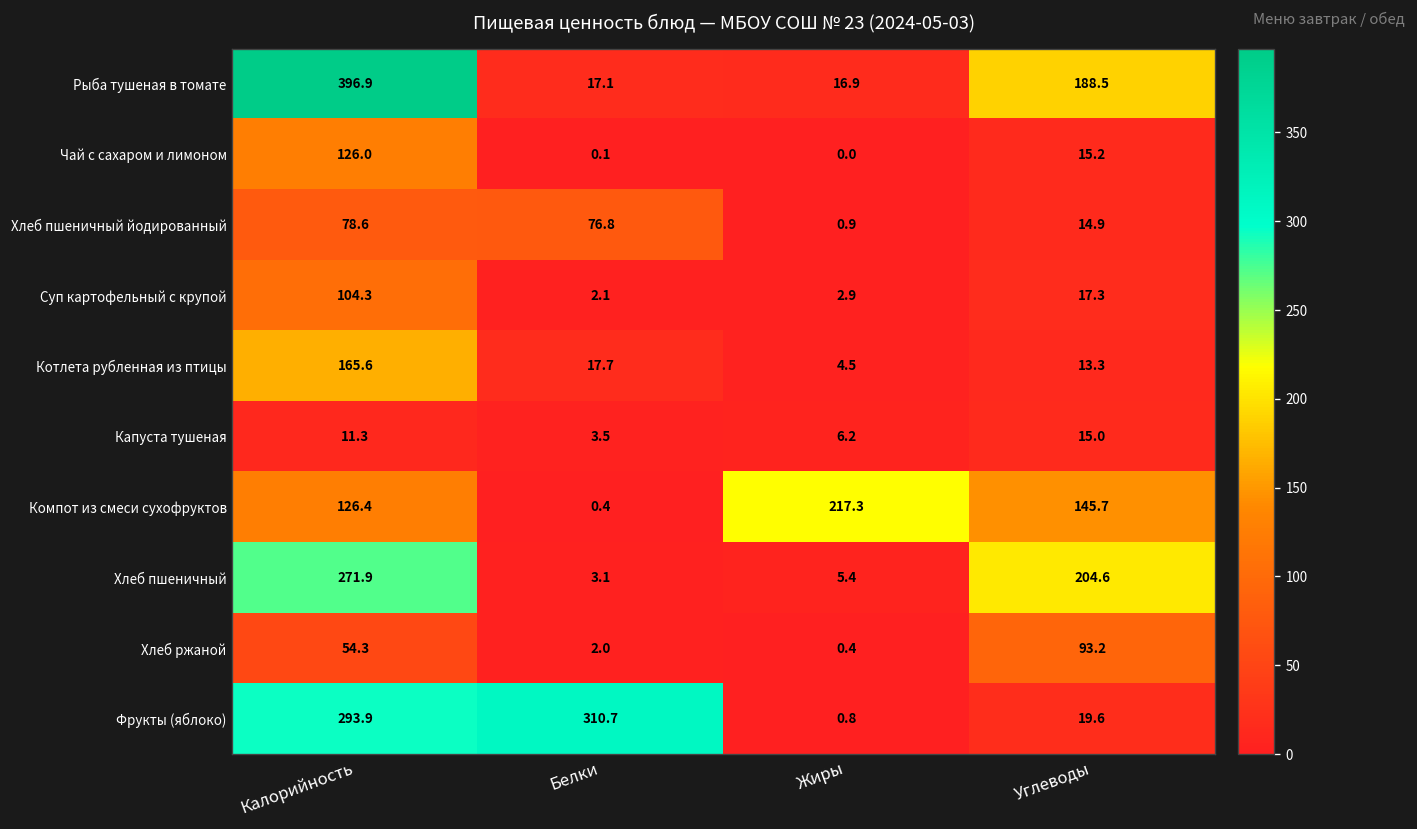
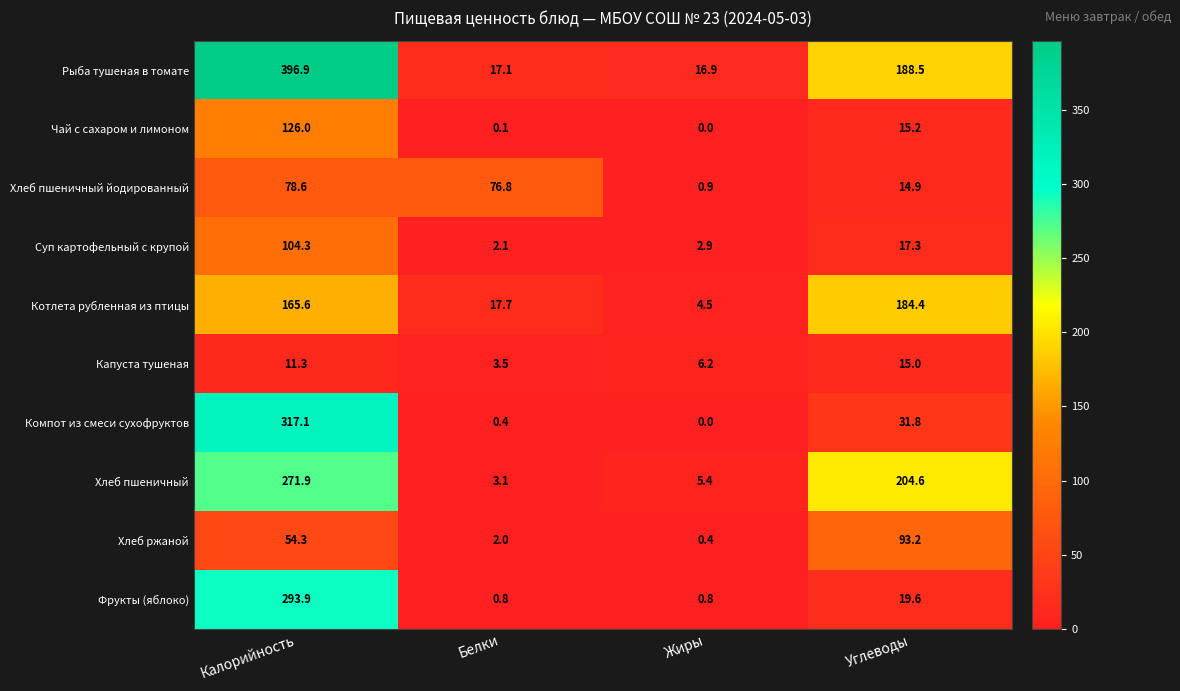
Котлета рубленная из птицы, Углеводы: 13.3 -> 184.4
Компот из смеси сухофруктов, Калорийность: 126.4 -> 317.1
Компот из смеси сухофруктов, Жиры: 217.3 -> 0.0
Компот из смеси сухофруктов, Углеводы: 145.7 -> 31.8
Фрукты (яблоко), Белки: 310.7 -> 0.8
